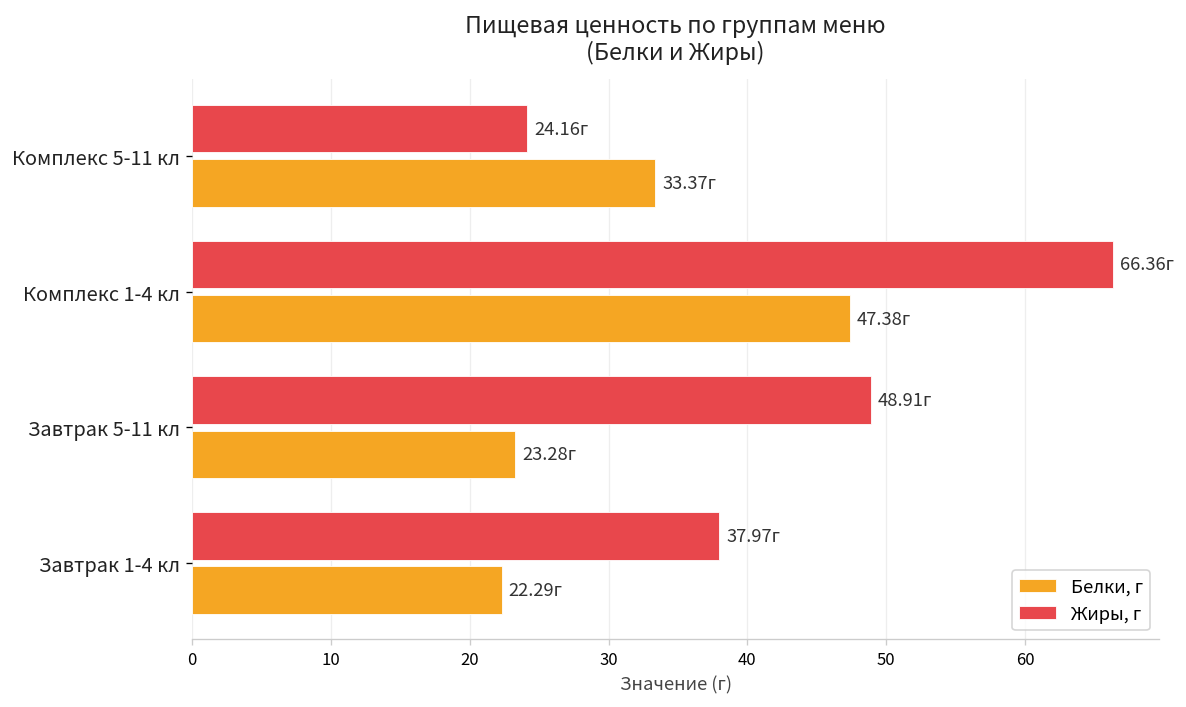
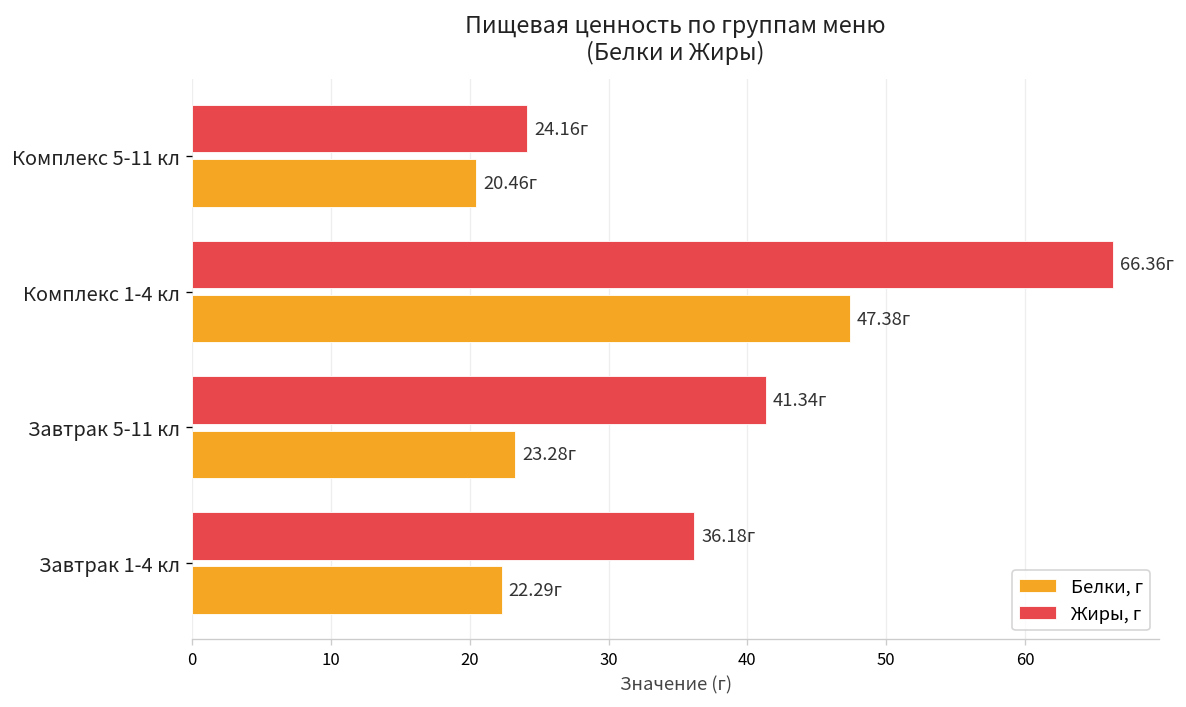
Белки, г, Комплекс 5-11 кл: 33.37г -> 20.46г
Жиры, г, Завтрак 5-11 кл: 48.91г -> 41.34г
Жиры, г, Завтрак 1-4 кл: 37.97г -> 36.18г
